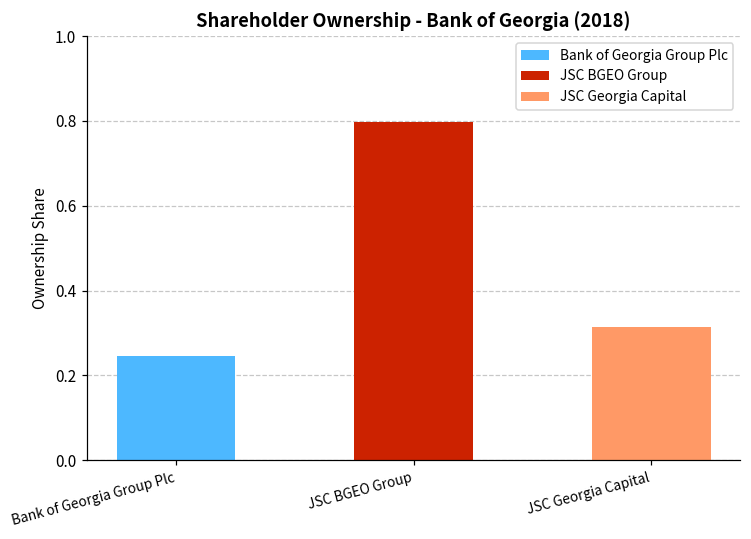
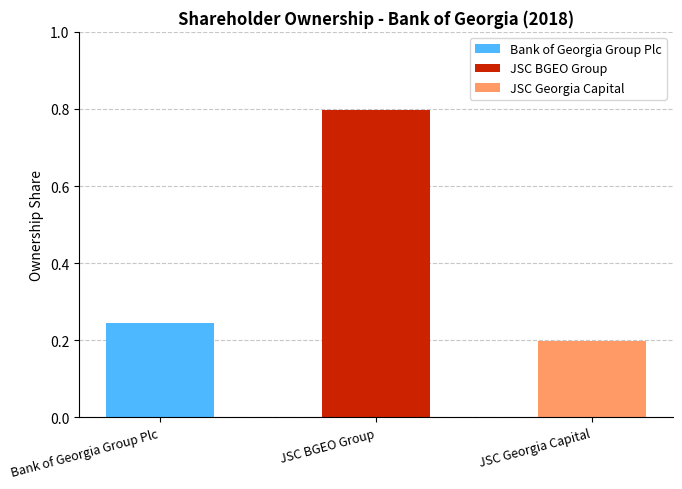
JSC Georgia Capital: 0.31 -> 0.20
